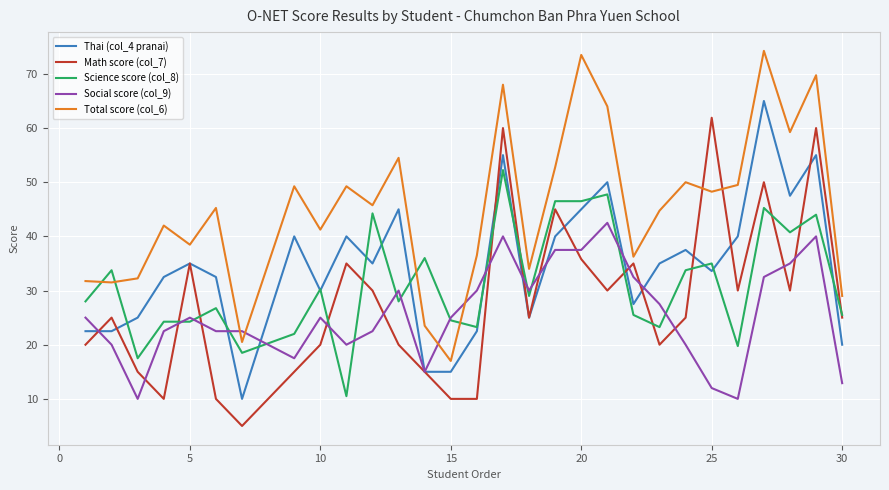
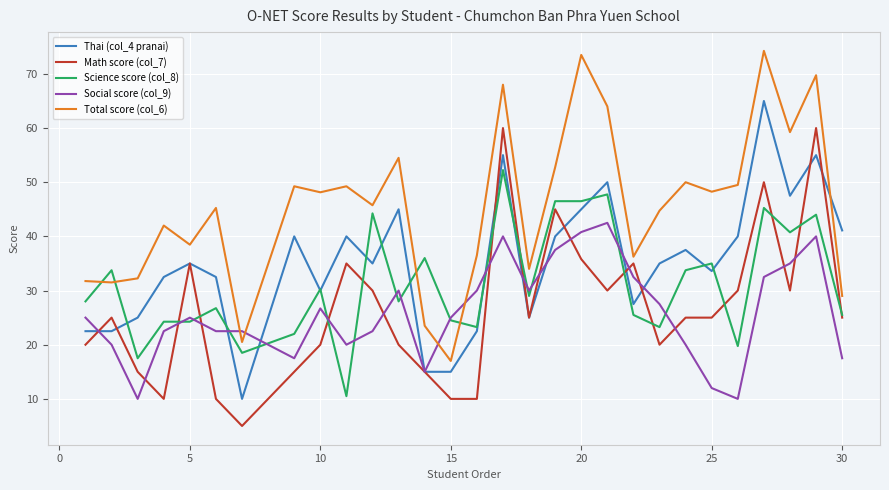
Social score (col_9), 10: 25 -> 27
Total score (col_6), 10: 41 -> 48
Social score (col_9), 20: 38 -> 41
Math score (col_7), 25: 62 -> 25
Thai (col_4 pranai), 30: 20 -> 41
Social score (col_9), 30: 13 -> 18
